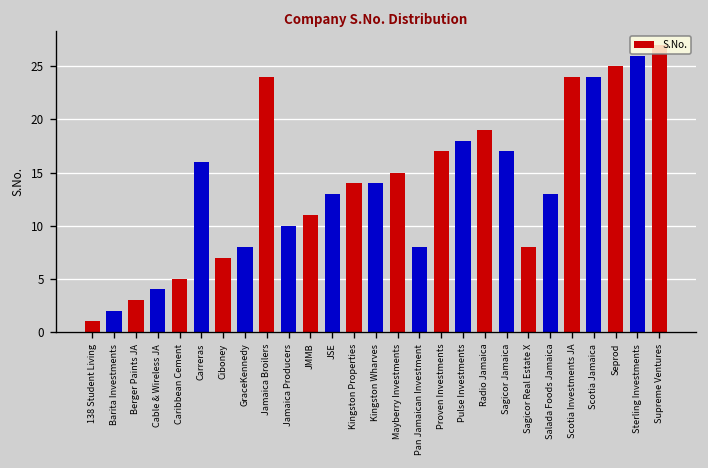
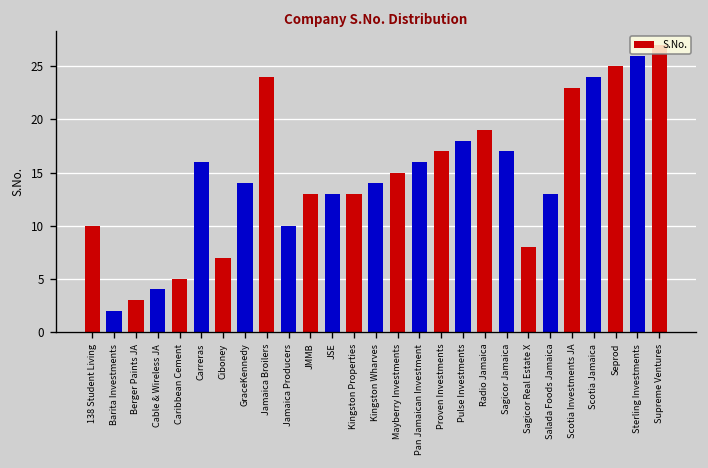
138 Student Living: 1 -> 10
GraceKennedy: 8 -> 14
JMMB: 11 -> 13
Kingston Properties: 14 -> 13
Pan Jamaican Investment: 8 -> 16
Scotia Investments JA: 24 -> 23
